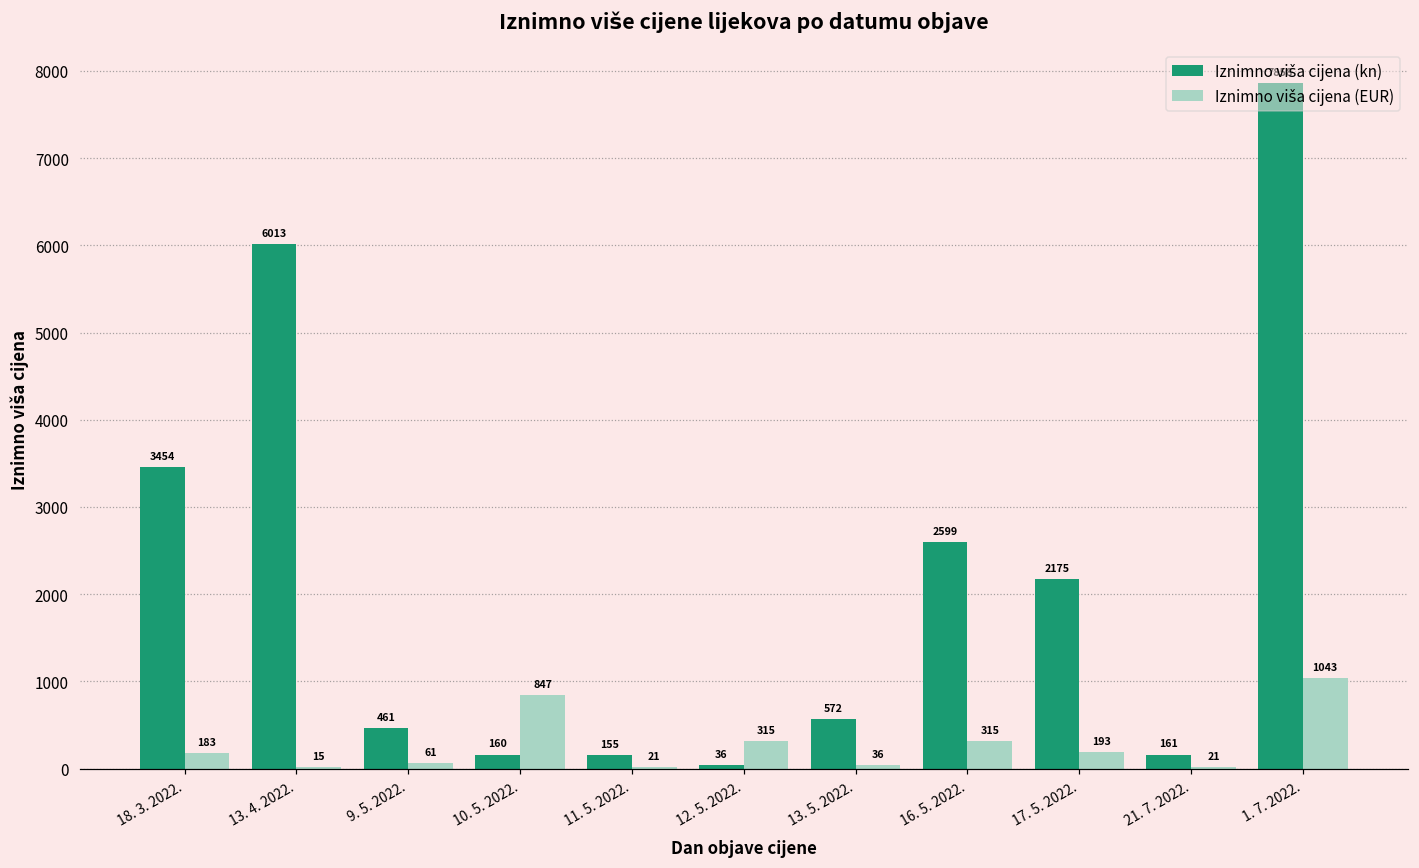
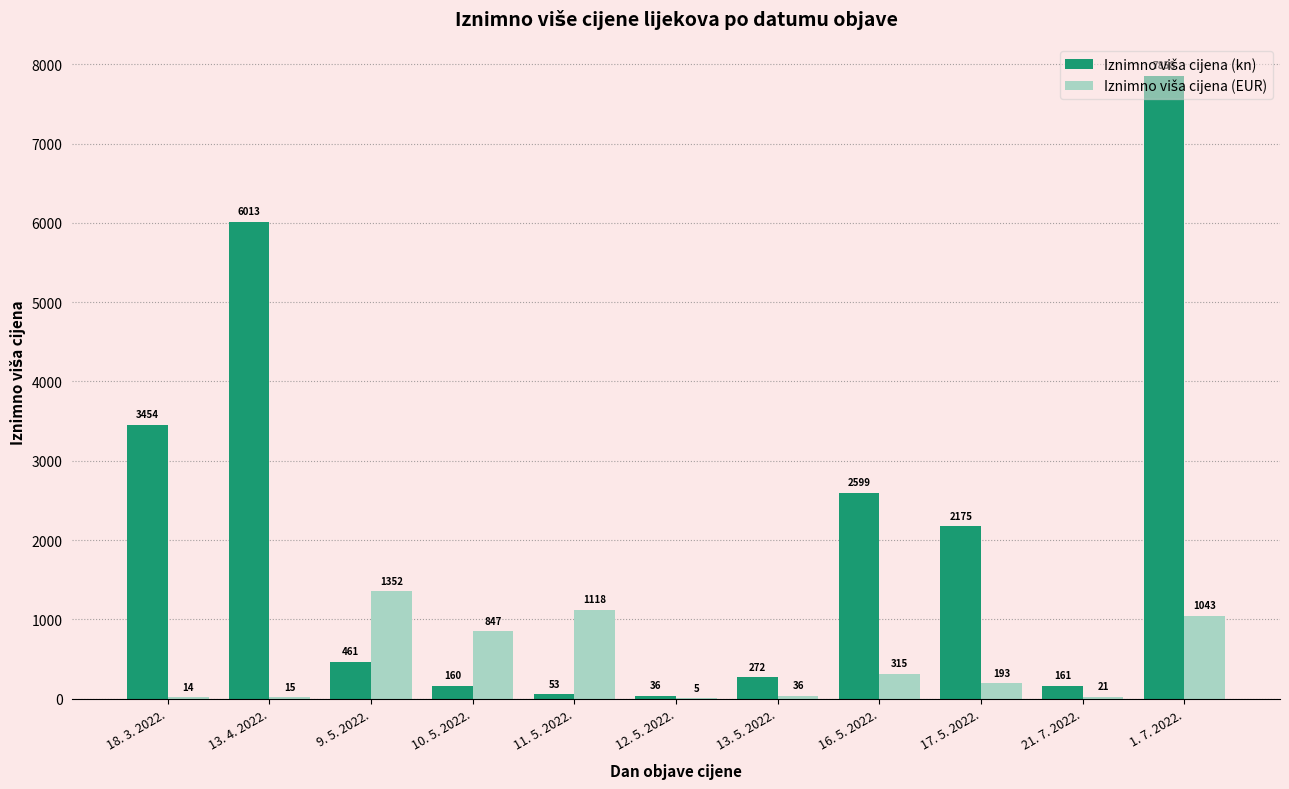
Iznimno viša cijena (EUR), 18. 3. 2022.: 183 -> 14
Iznimno viša cijena (EUR), 9. 5. 2022.: 61 -> 1352
Iznimno viša cijena (kn), 11. 5. 2022.: 155 -> 53
Iznimno viša cijena (EUR), 11. 5. 2022.: 21 -> 1118
Iznimno viša cijena (EUR), 12. 5. 2022.: 315 -> 5
Iznimno viša cijena (kn), 13. 5. 2022.: 572 -> 272
